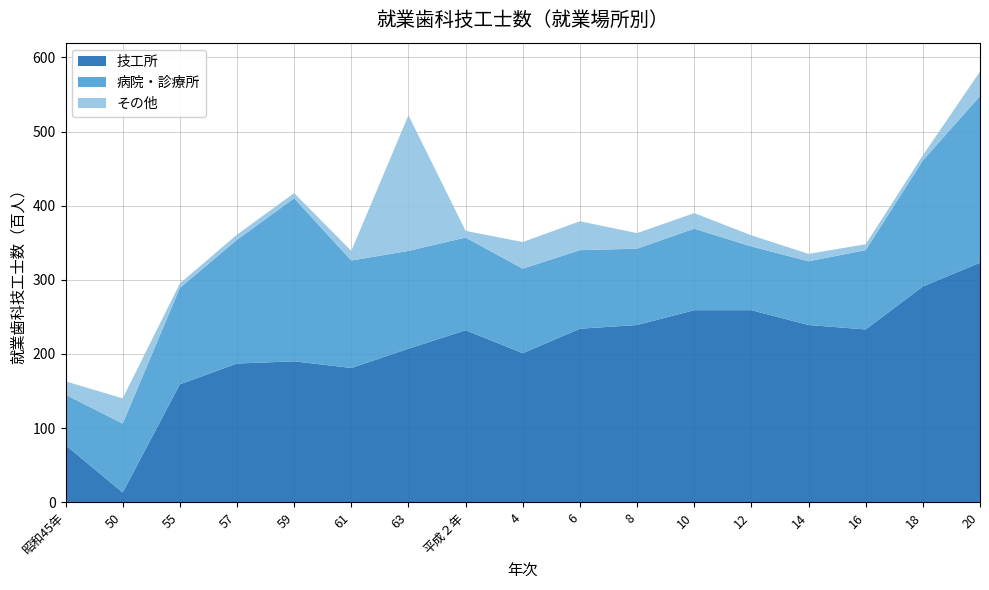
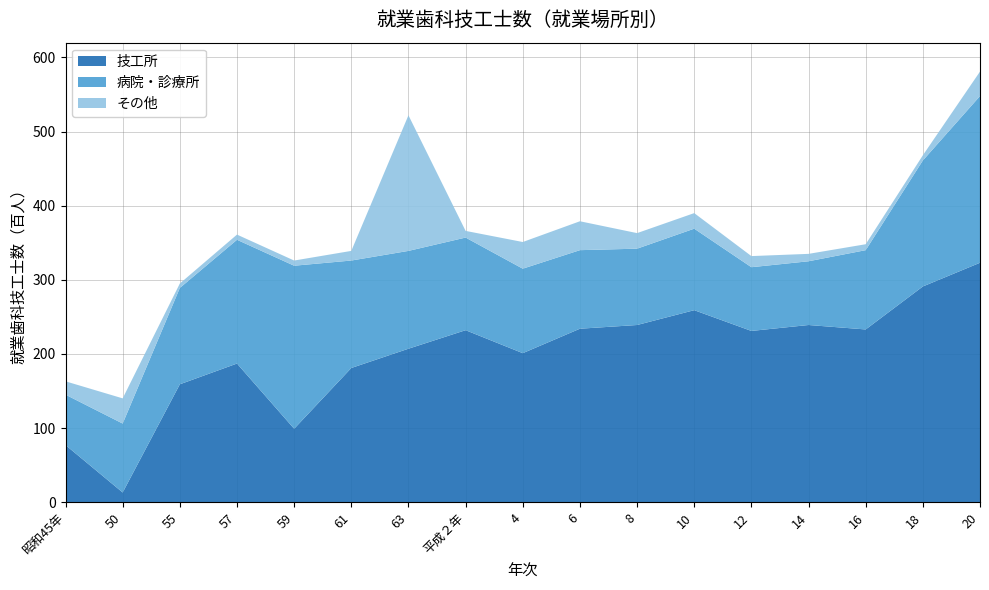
技工所, 59: 190 -> 100
技工所, 12: 260 -> 230
